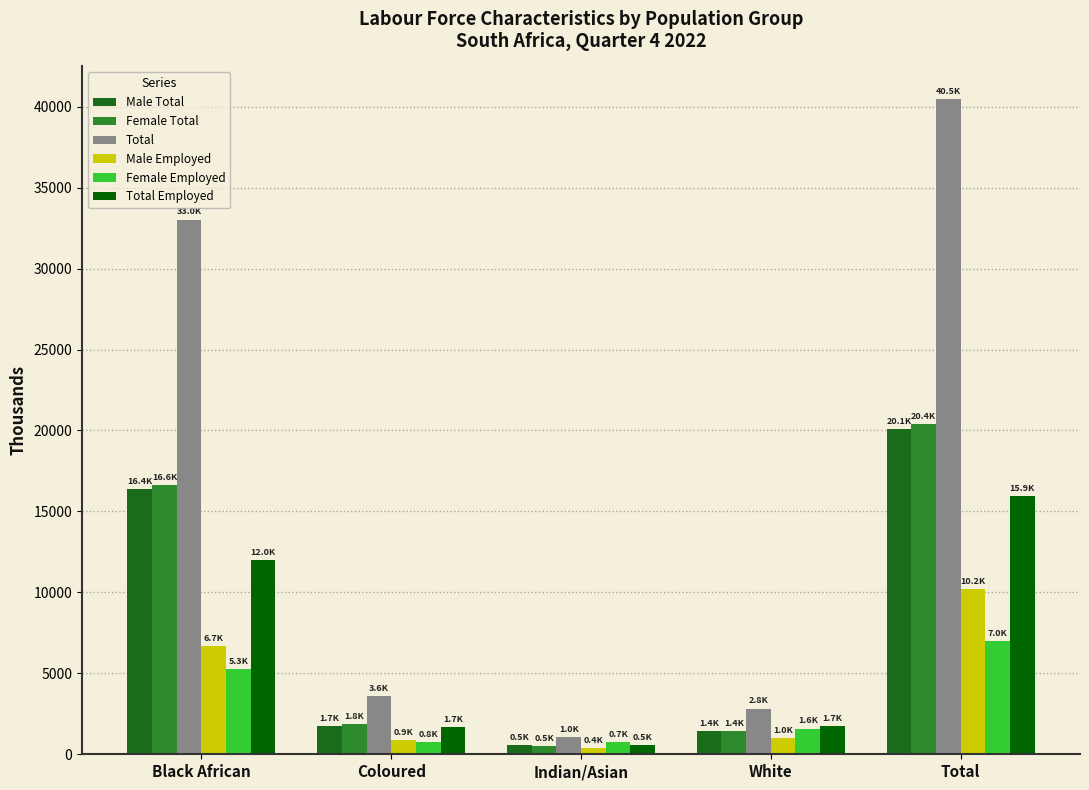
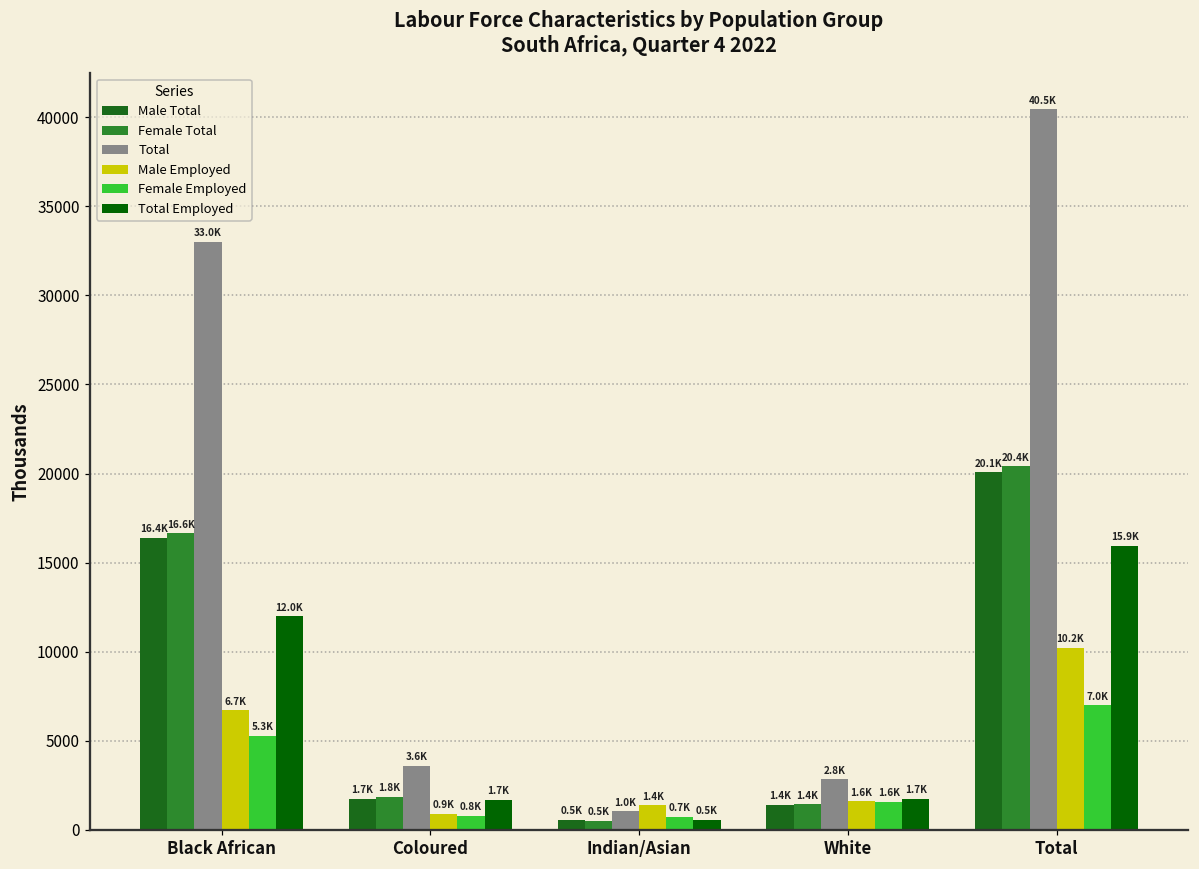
Male Employed, Indian/Asian: 0.4K -> 1.4K
Male Employed, White: 1.0K -> 1.6K
